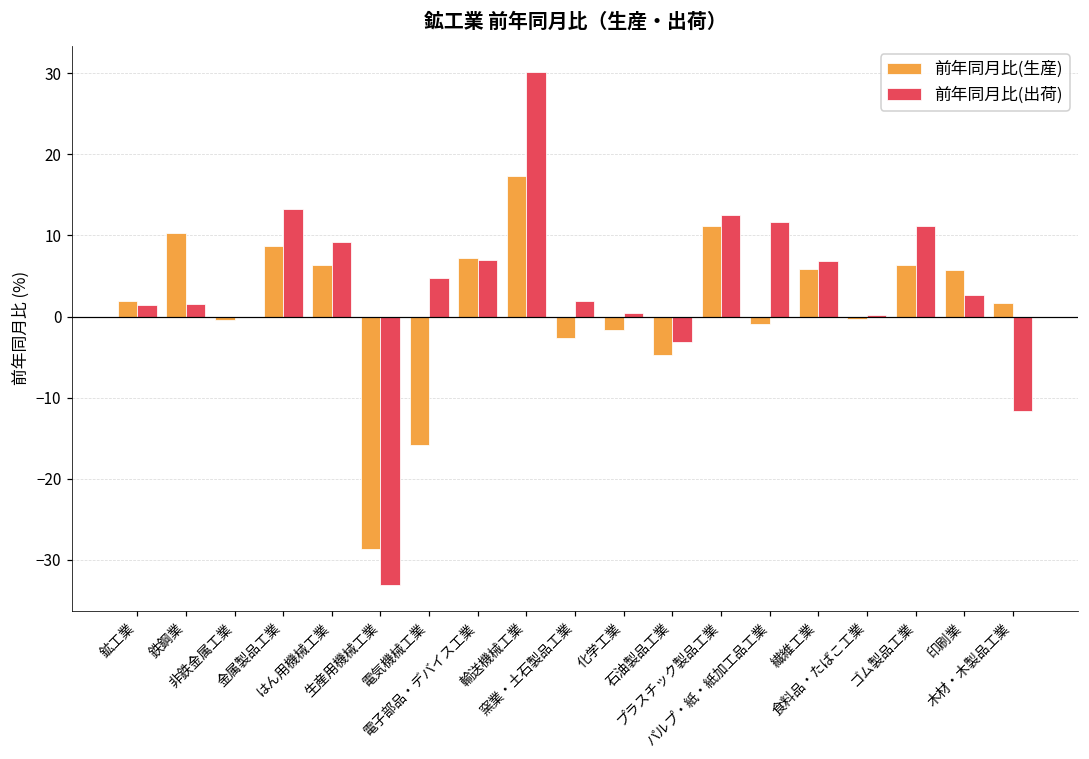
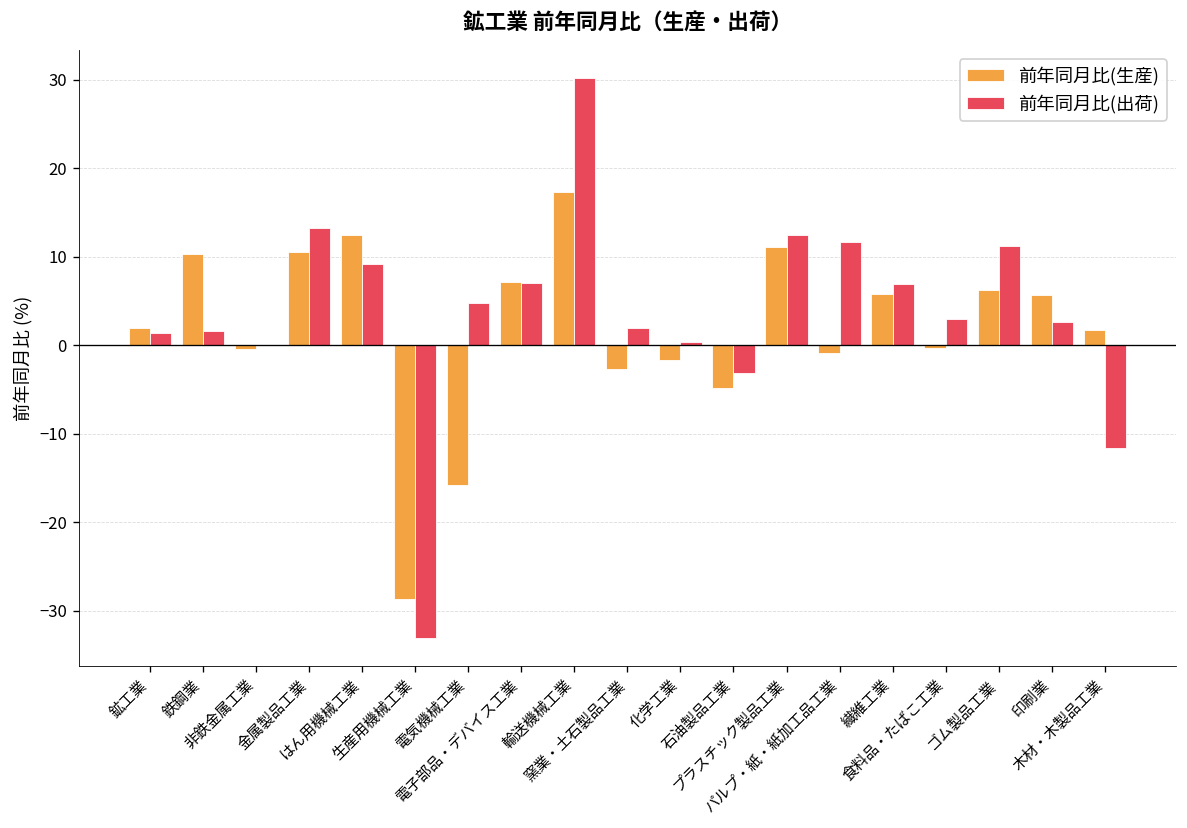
前年同月比(生産), 金属製品工業: 9 -> 11
前年同月比(生産), はん用機械工業: 6 -> 13
前年同月比(出荷), 食料品・たばこ工業: 0 -> 3
